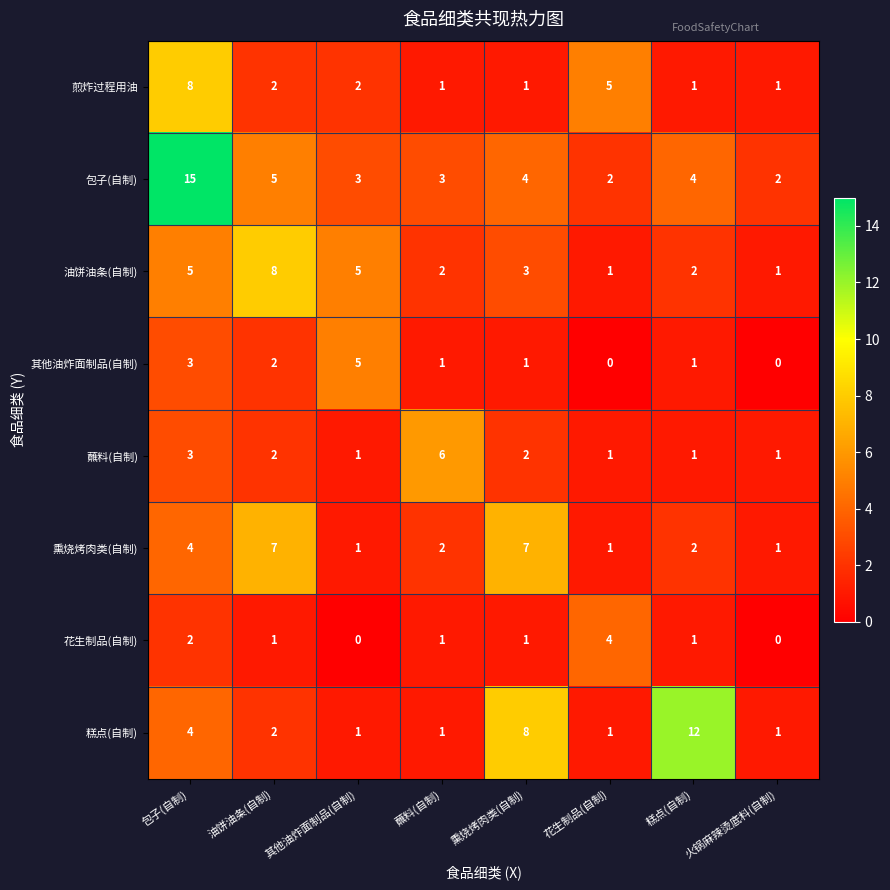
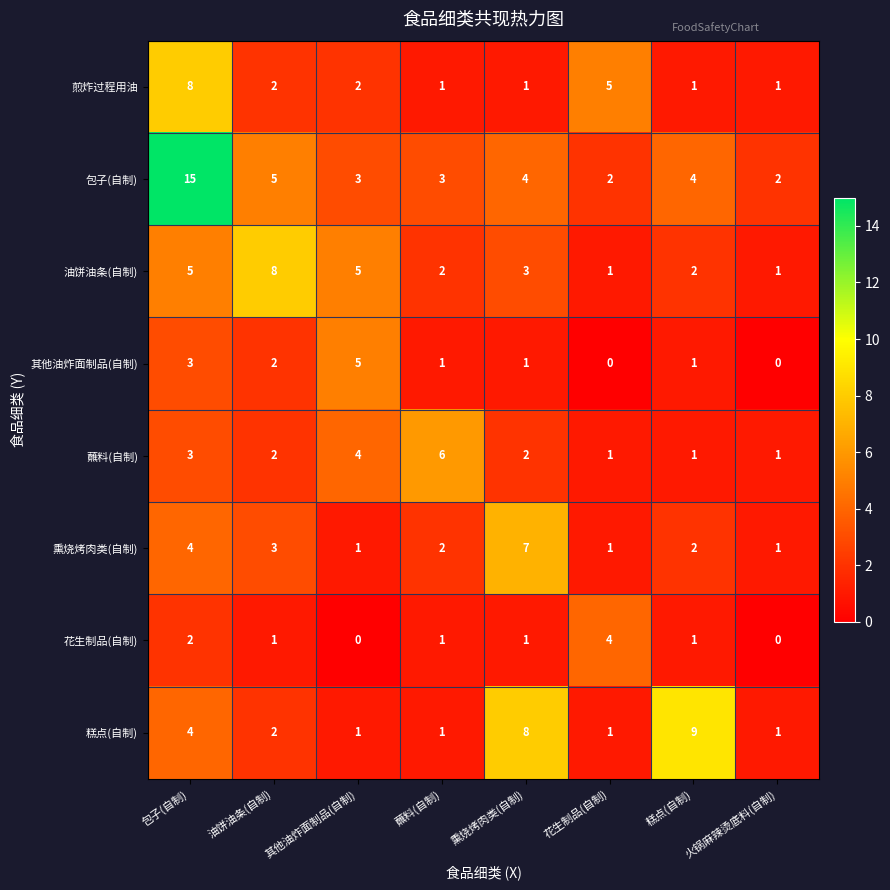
蘸料(自制), 其他油炸面制品(自制): 1 -> 4
熏烧烤肉类(自制), 油饼油条(自制): 7 -> 3
糕点(自制), 糕点(自制): 12 -> 9
